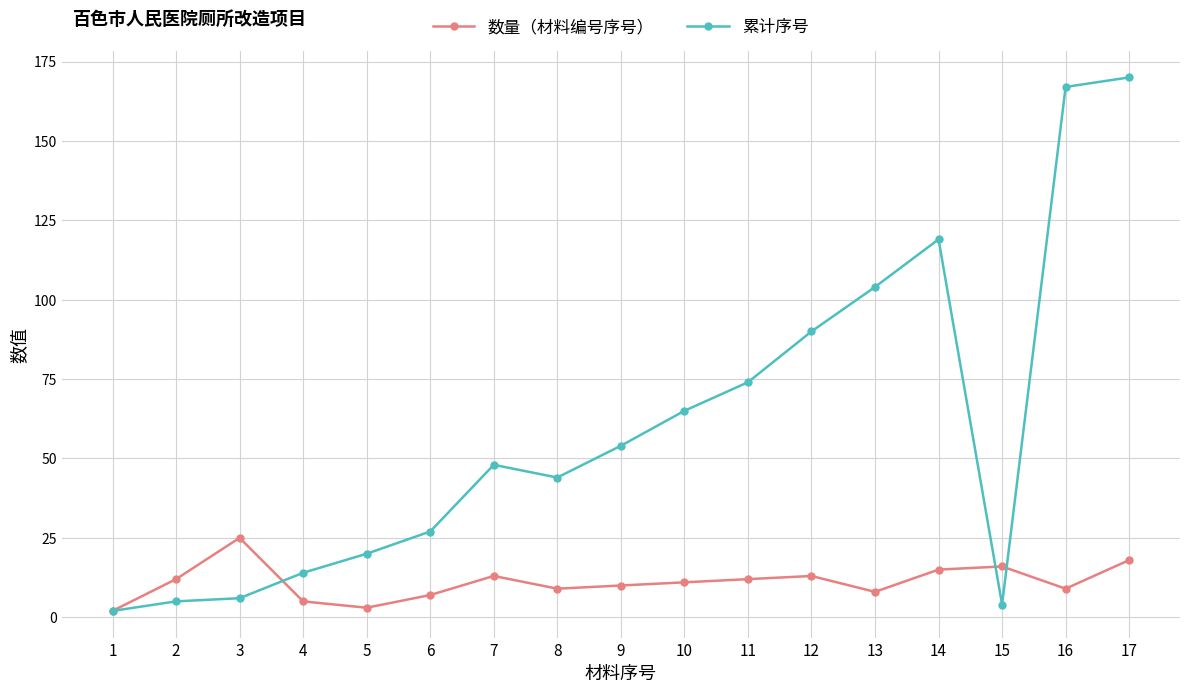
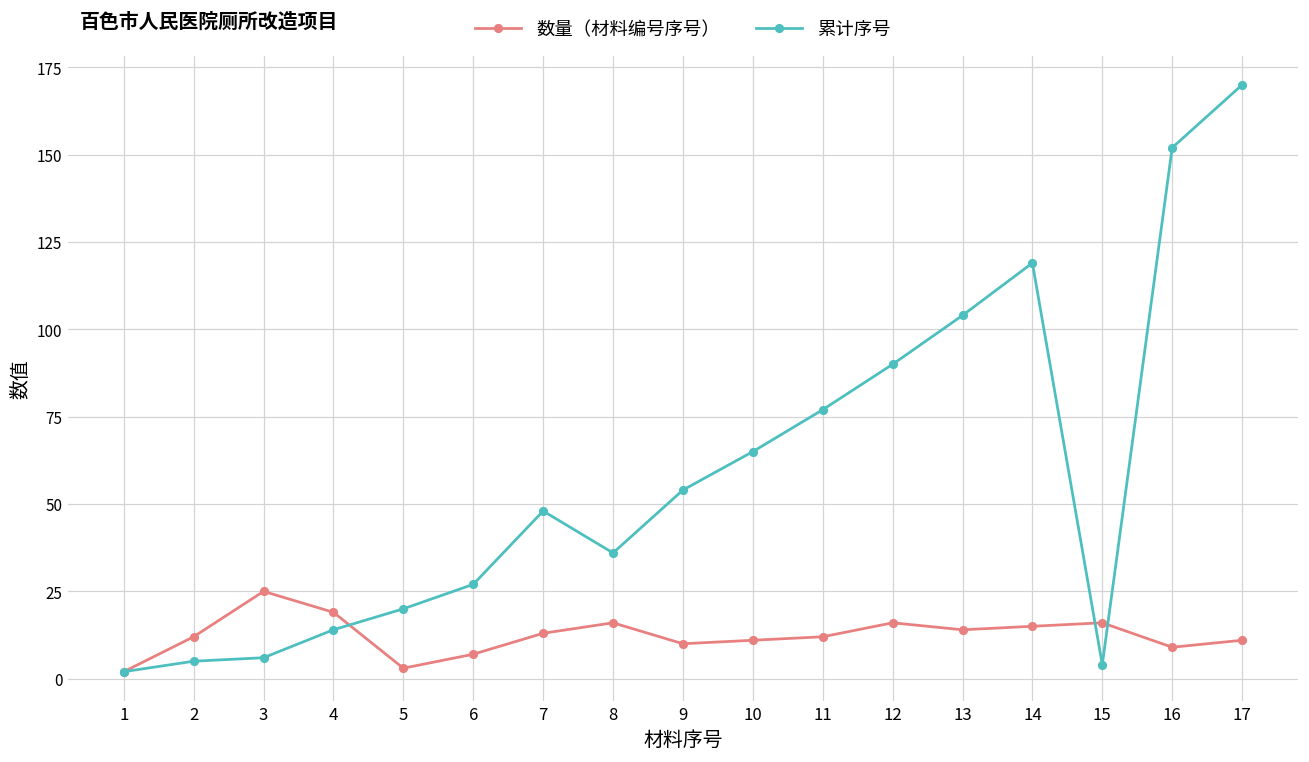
数量（材料编号序号）, 4: 5 -> 19
数量（材料编号序号）, 8: 9 -> 16
累计序号, 8: 44 -> 36
累计序号, 11: 74 -> 77
数量（材料编号序号）, 12: 13 -> 16
数量（材料编号序号）, 13: 8 -> 14
累计序号, 16: 167 -> 152
数量（材料编号序号）, 17: 18 -> 11
